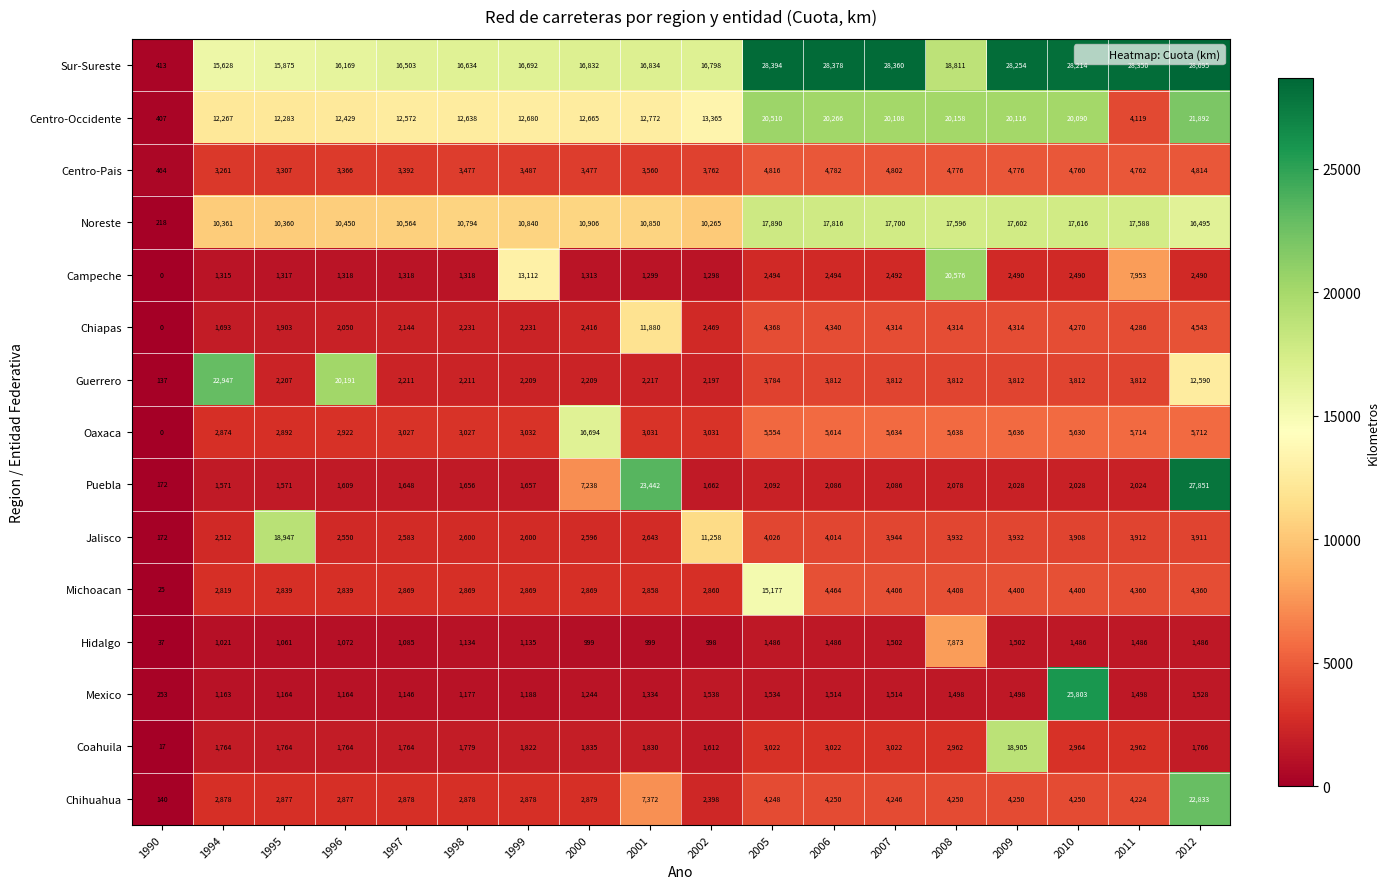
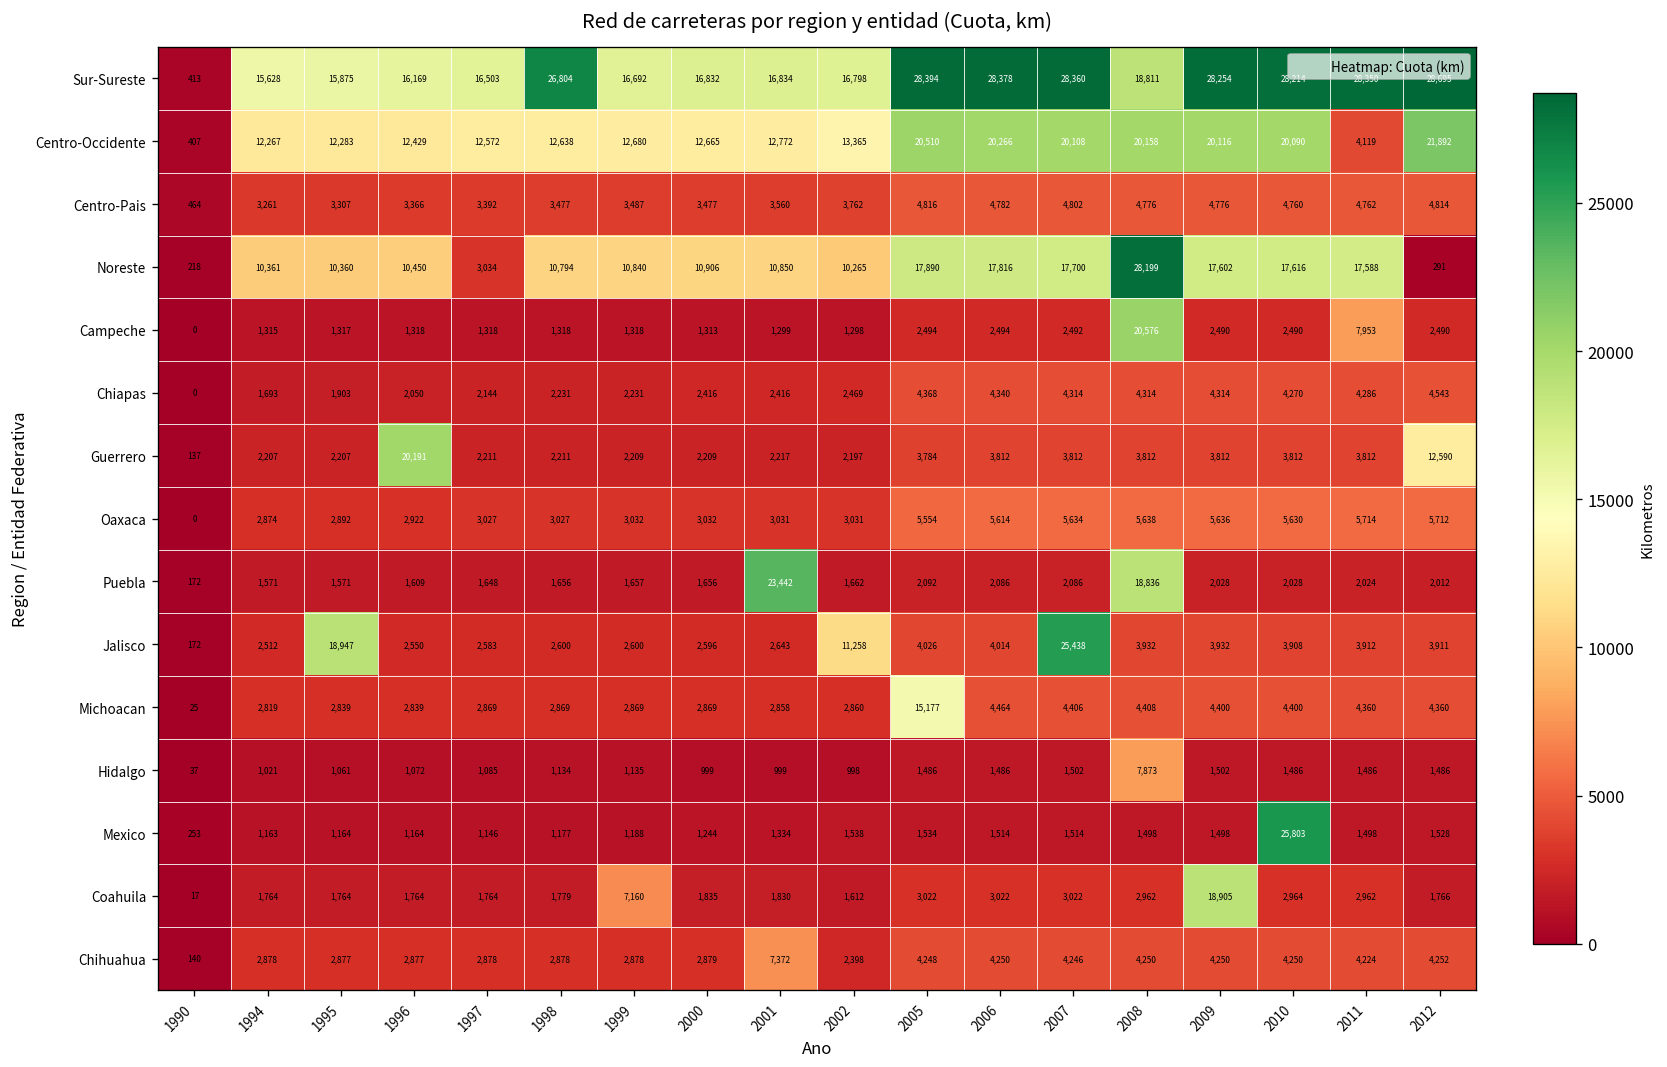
Sur-Sureste, 1998: 16,634 -> 26,804
Noreste, 1997: 10,564 -> 3,034
Noreste, 2008: 17,596 -> 28,199
Noreste, 2012: 16,495 -> 291
Campeche, 1999: 13,112 -> 1,318
Chiapas, 2001: 11,880 -> 2,416
Guerrero, 1994: 22,947 -> 2,207
Oaxaca, 2000: 16,694 -> 3,032
Puebla, 2000: 7,238 -> 1,656
Puebla, 2008: 2,078 -> 18,836
Puebla, 2012: 27,851 -> 2,012
Jalisco, 2007: 3,944 -> 25,438
Coahuila, 1999: 1,822 -> 7,160
Chihuahua, 2012: 22,833 -> 4,252
